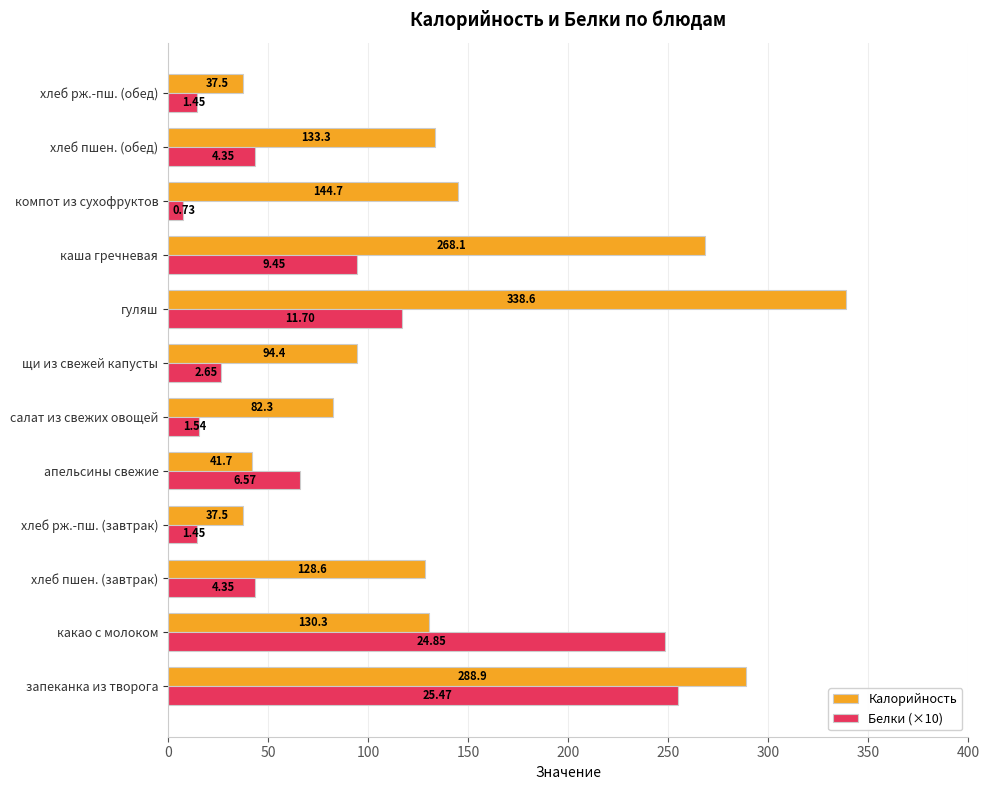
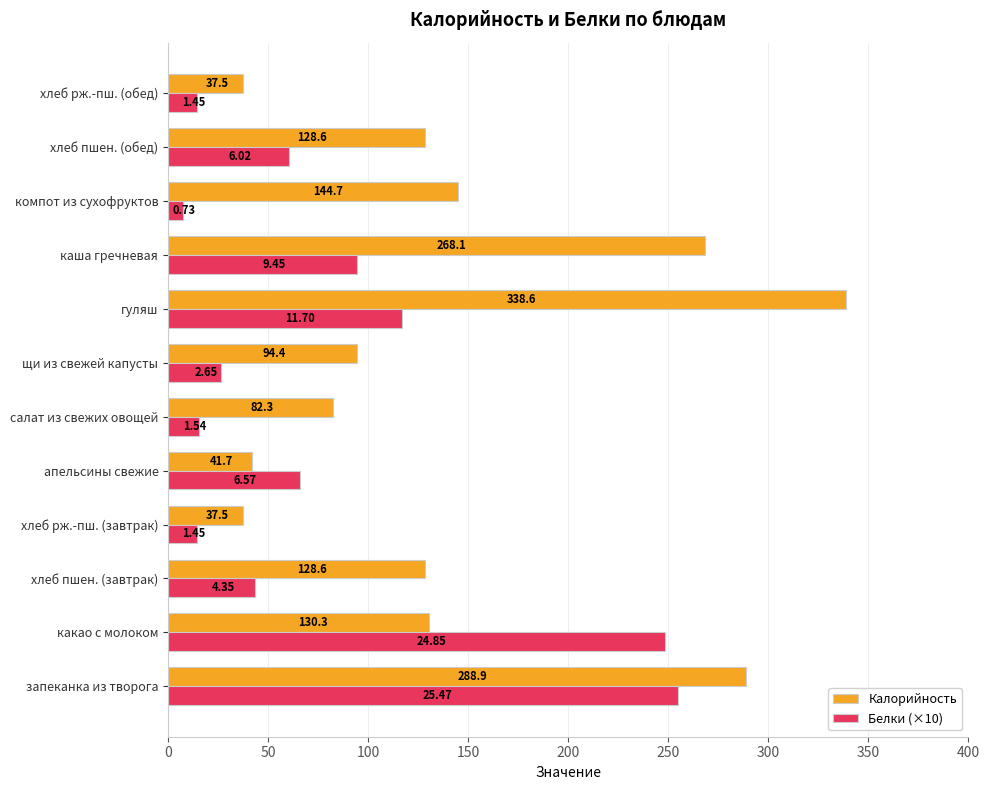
Калорийность, хлеб пшен. (обед): 133.3 -> 128.6
Белки (×10), хлеб пшен. (обед): 4.35 -> 6.02
